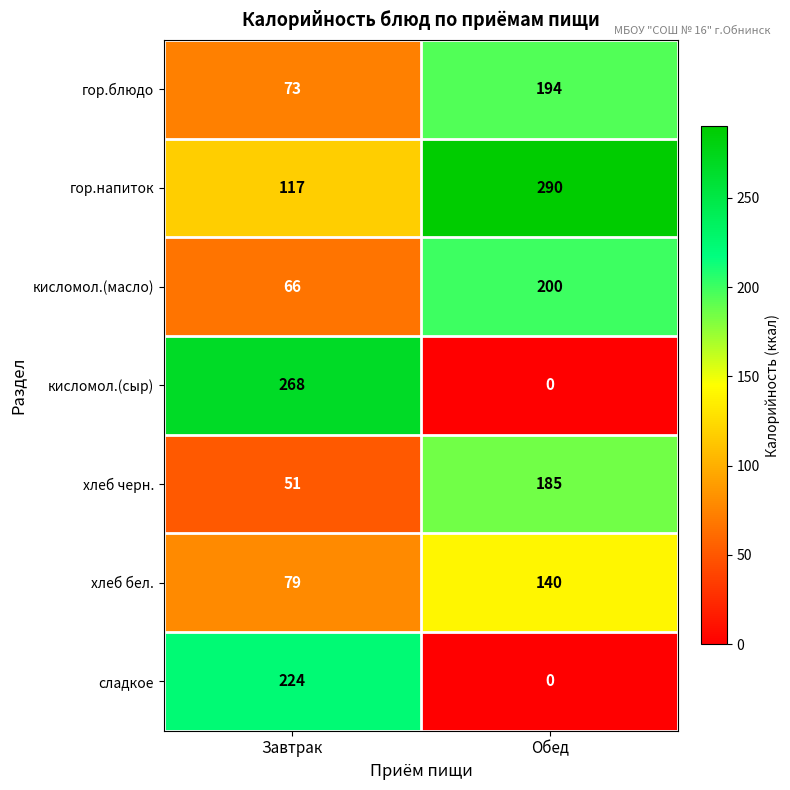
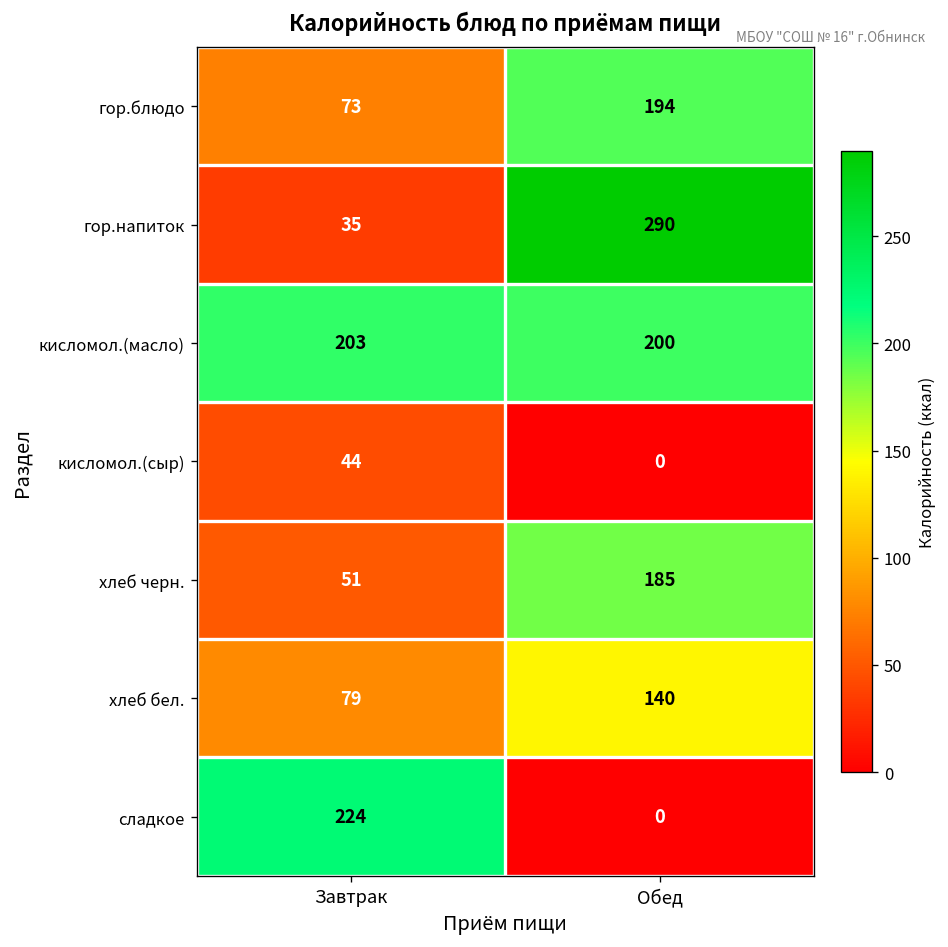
гор.напиток, Завтрак: 117 -> 35
кисломол.(масло), Завтрак: 66 -> 203
кисломол.(сыр), Завтрак: 268 -> 44
